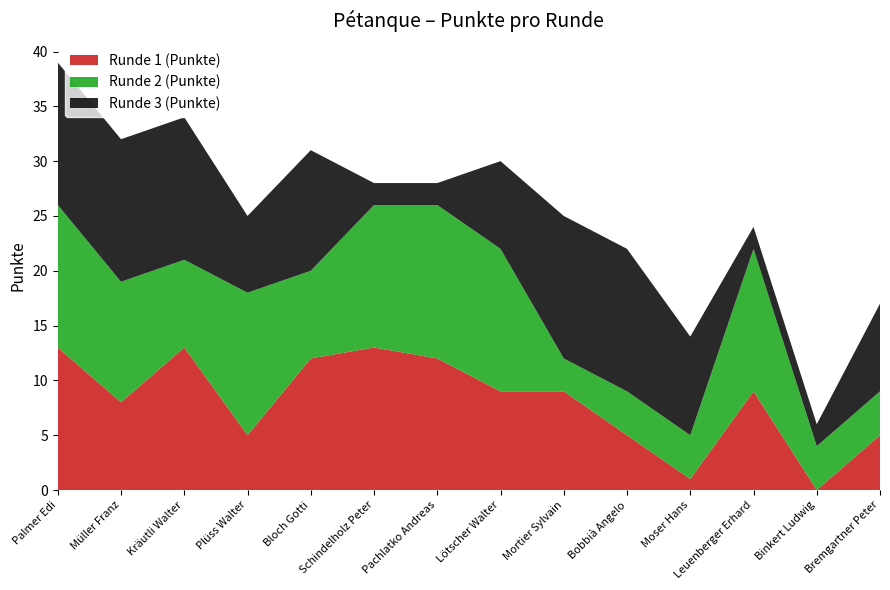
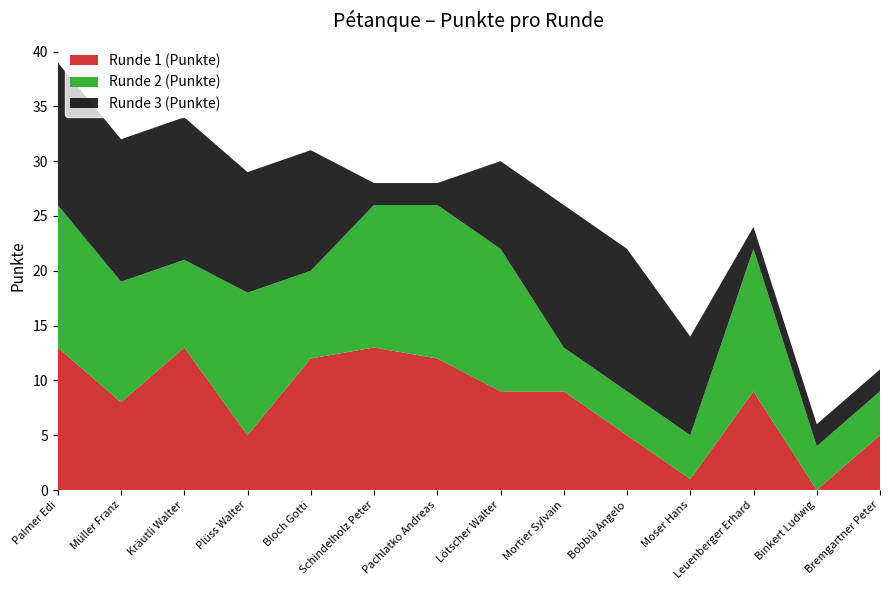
Runde 3 (Punkte), Plüss Walter: 7 -> 11
Runde 2 (Punkte), Mortier Sylvain: 3 -> 4
Runde 3 (Punkte), Bremgartner Peter: 8 -> 2
